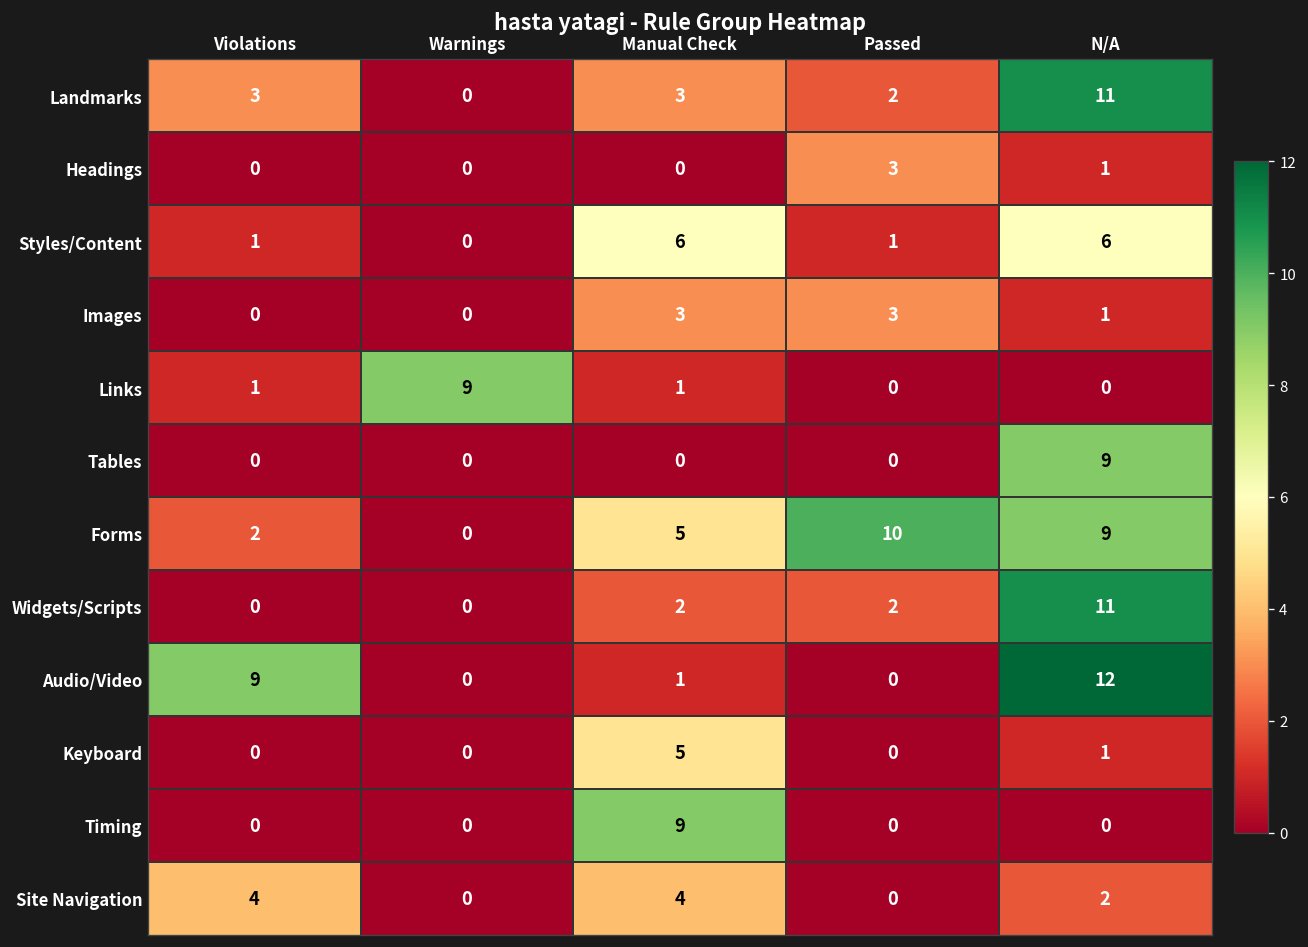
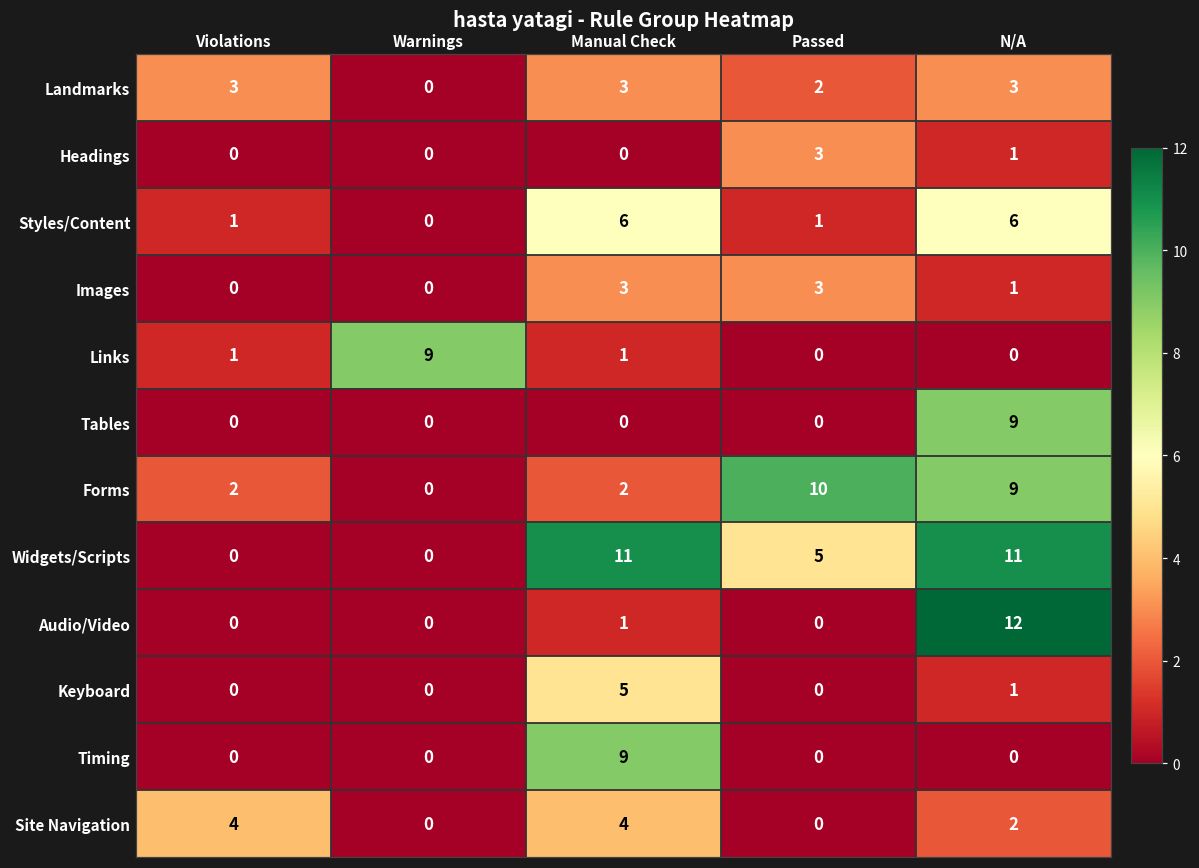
Landmarks, N/A: 11 -> 3
Forms, Manual Check: 5 -> 2
Widgets/Scripts, Manual Check: 2 -> 11
Widgets/Scripts, Passed: 2 -> 5
Audio/Video, Violations: 9 -> 0
